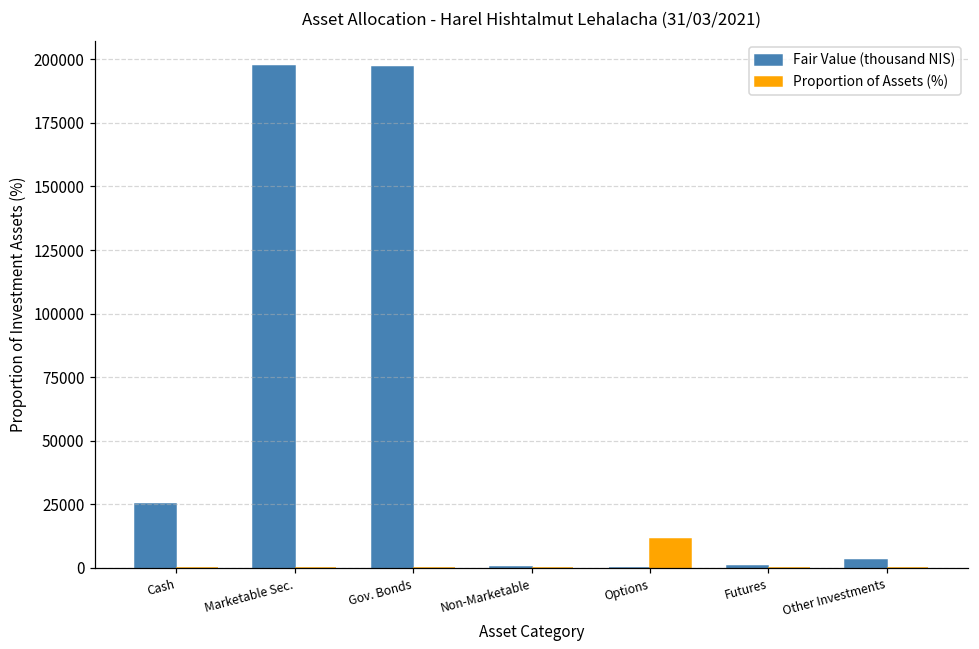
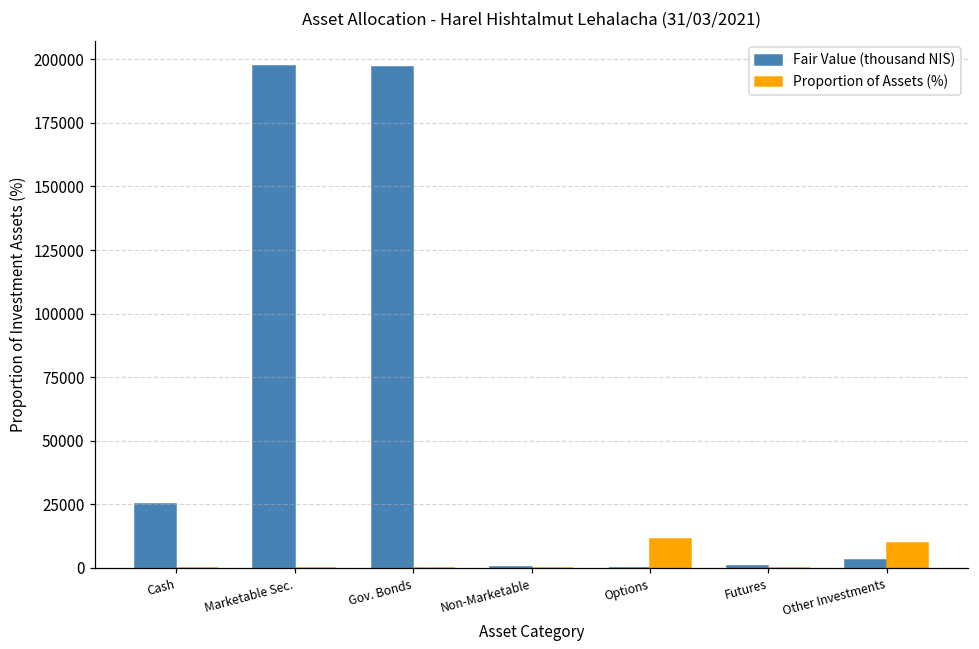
Proportion of Assets (%), Other Investments: 0 -> 10000
